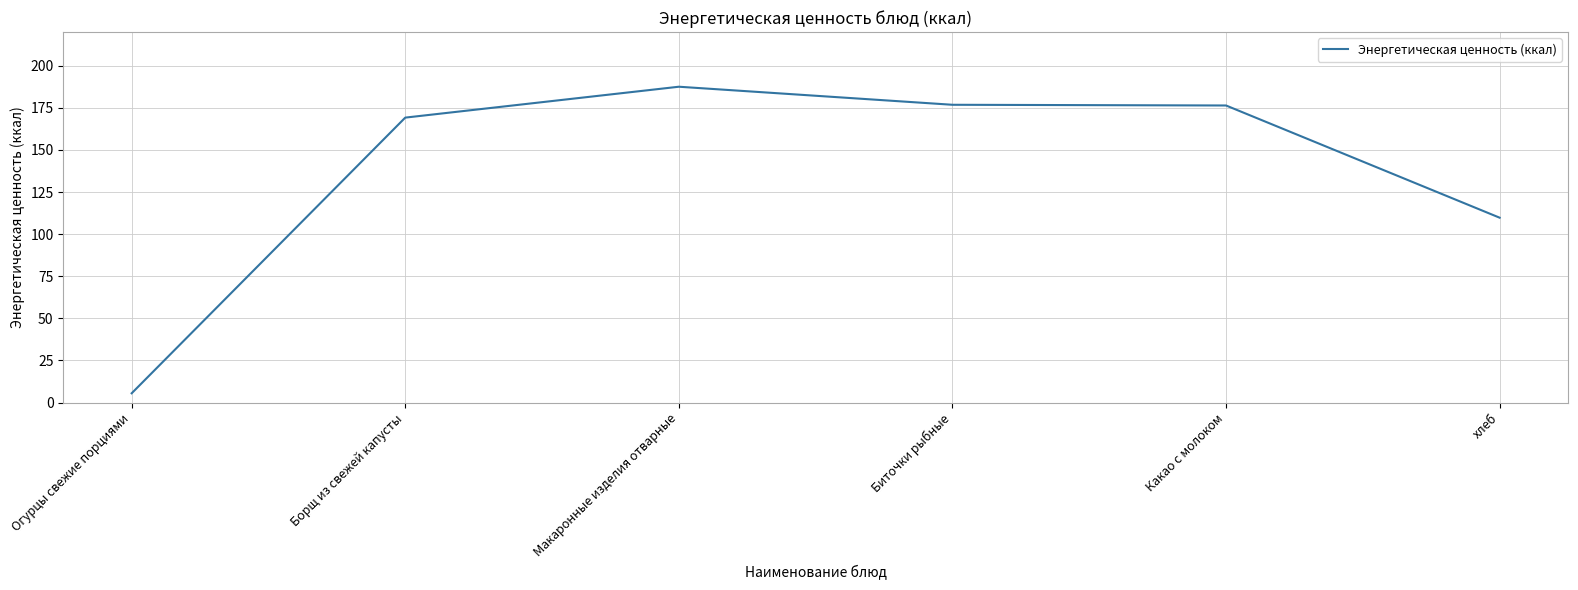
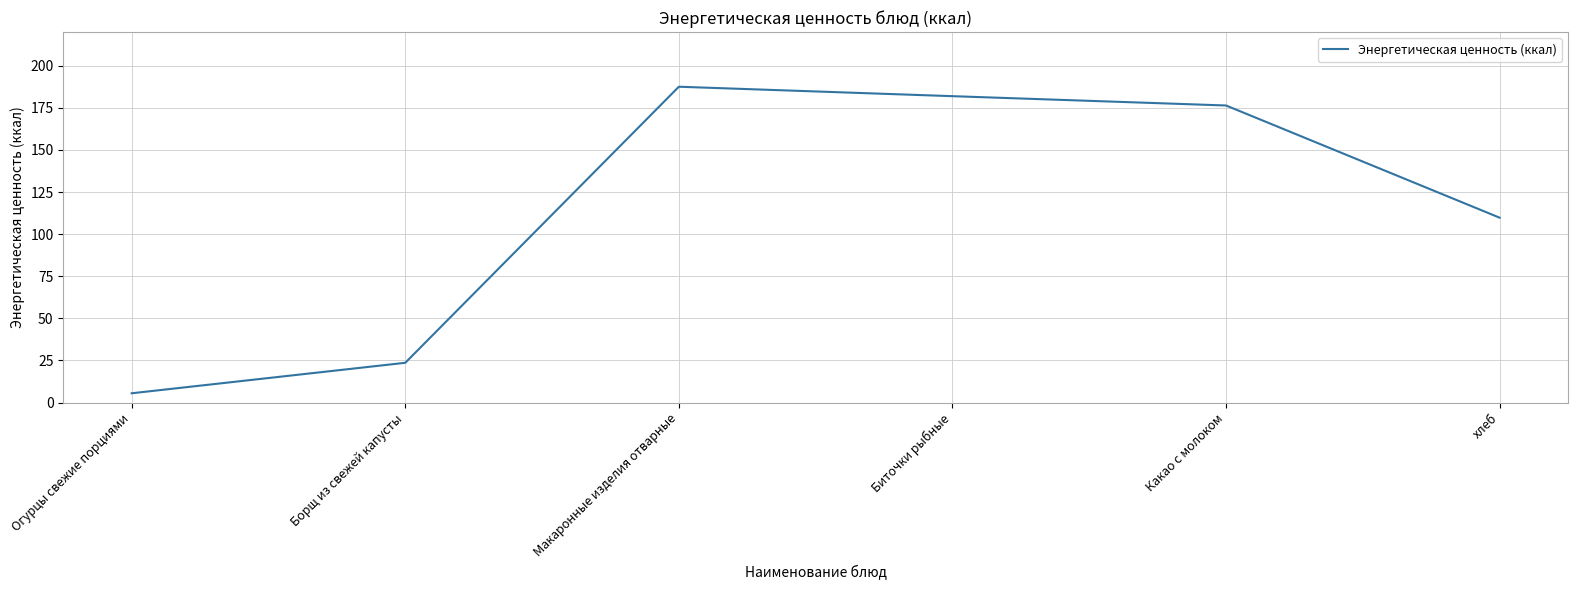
Борщ из свежей капусты: 169 -> 24
Биточки рыбные: 177 -> 182
